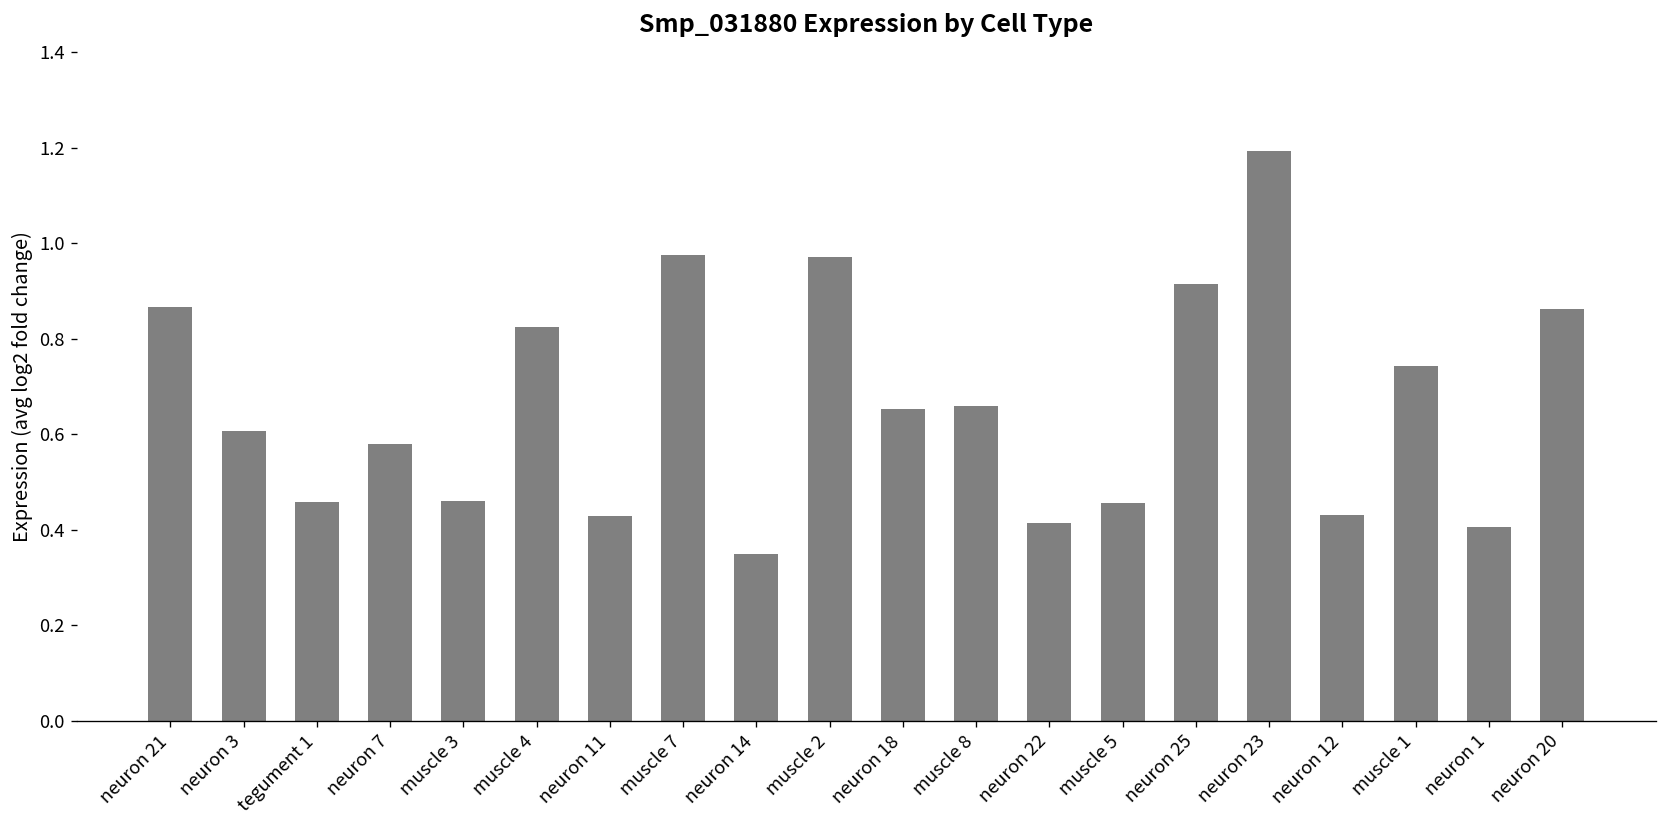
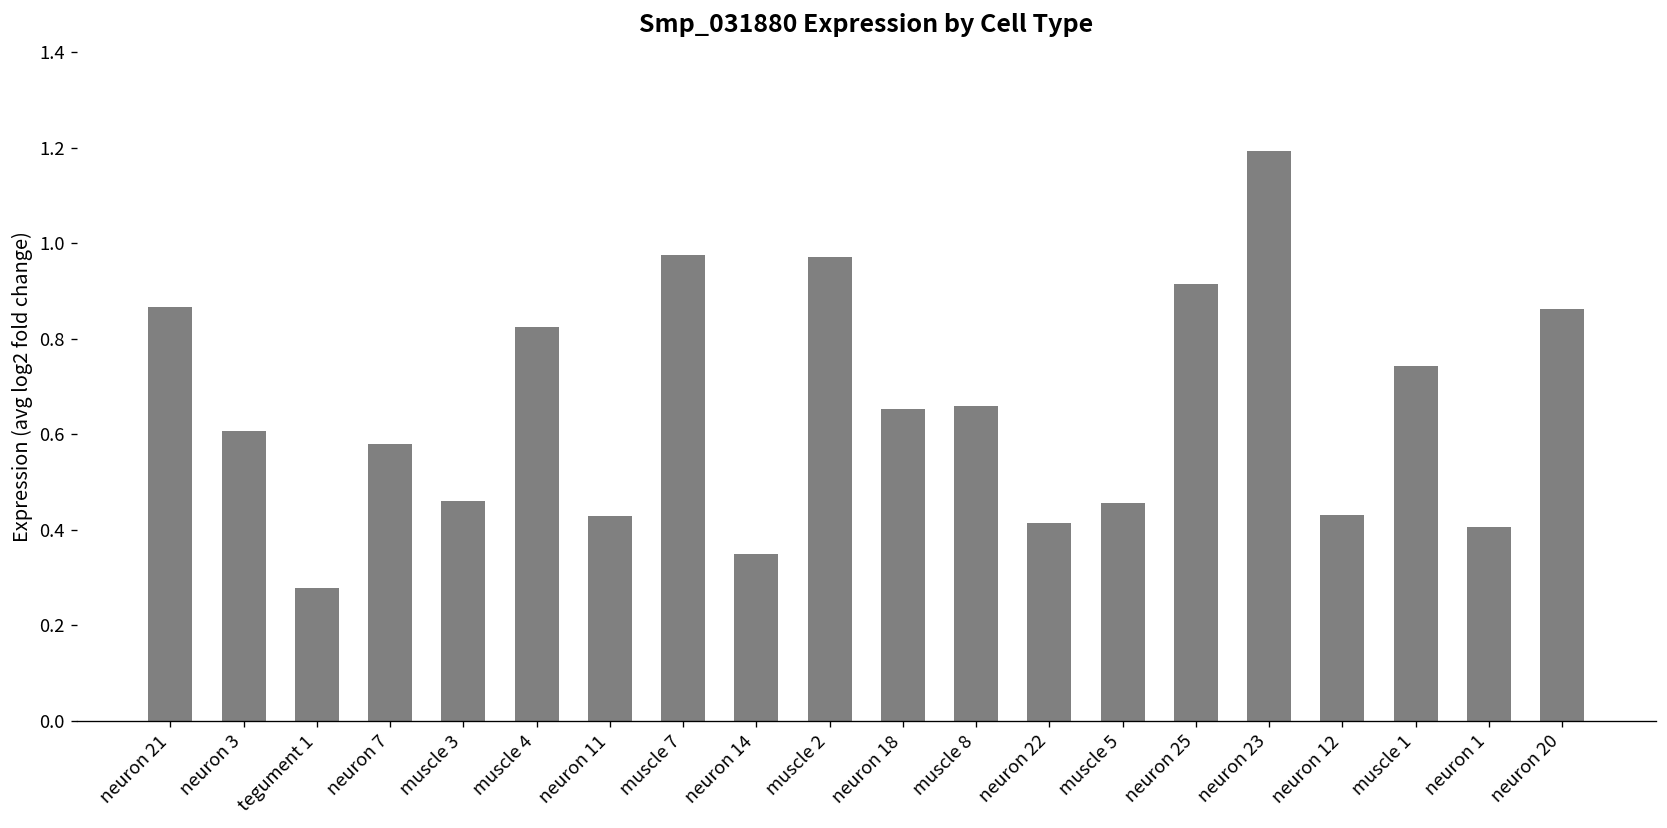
tegument 1: 0.46 -> 0.28
